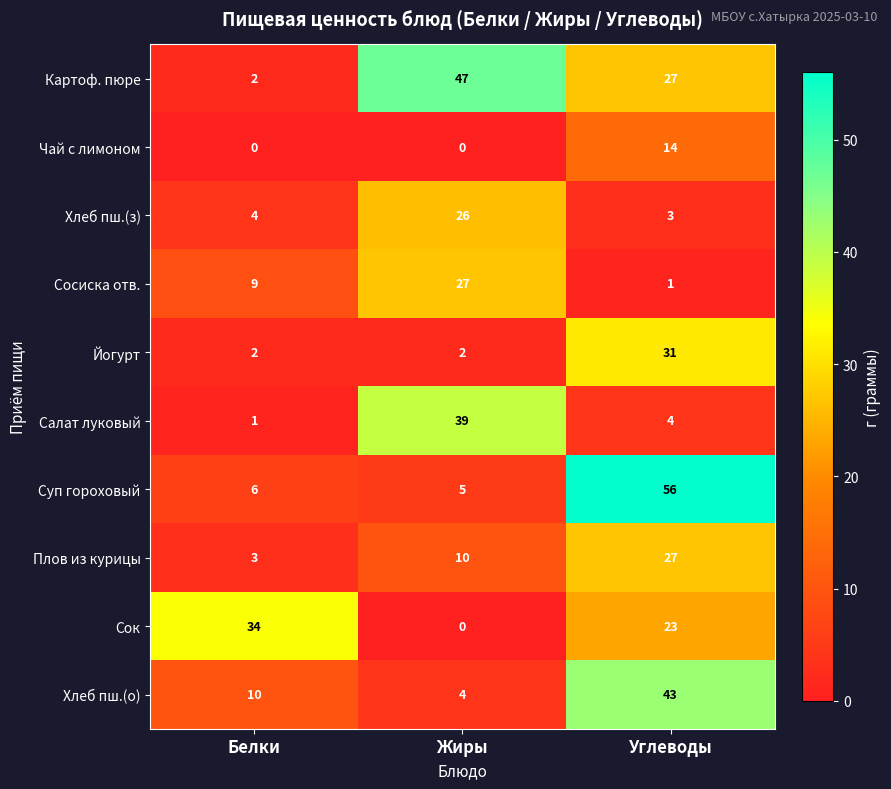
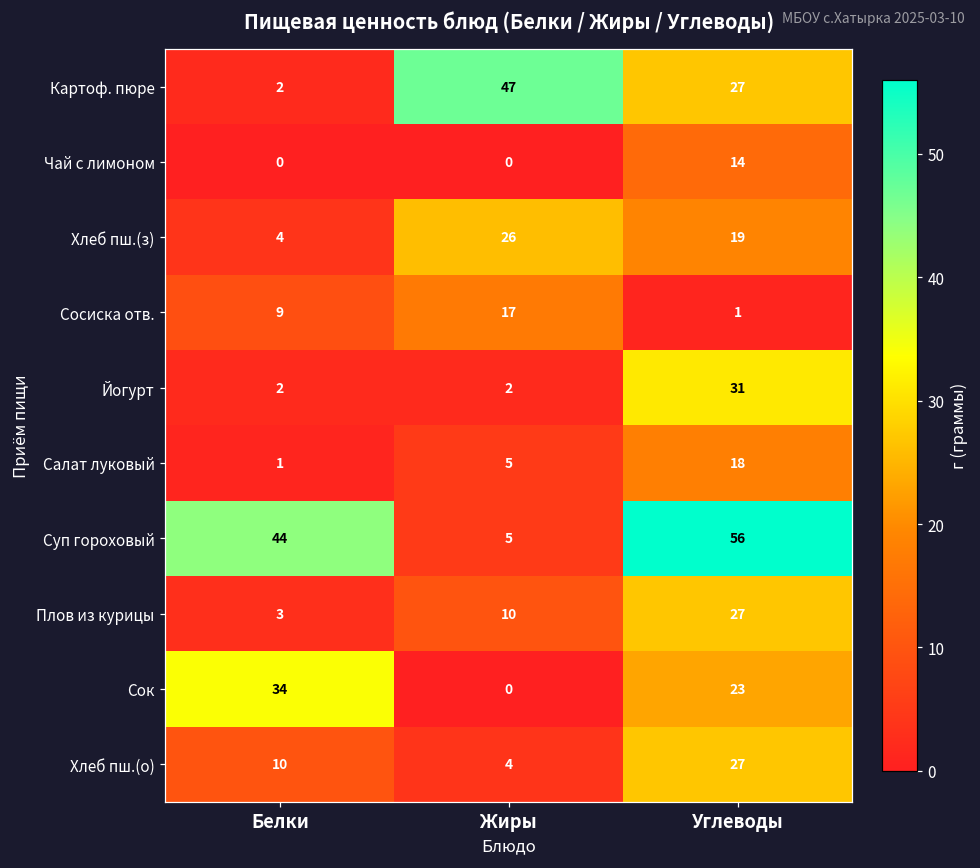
Хлеб пш.(з), Углеводы: 3 -> 19
Сосиска отв., Жиры: 27 -> 17
Салат луковый, Жиры: 39 -> 5
Салат луковый, Углеводы: 4 -> 18
Суп гороховый, Белки: 6 -> 44
Хлеб пш.(о), Углеводы: 43 -> 27
